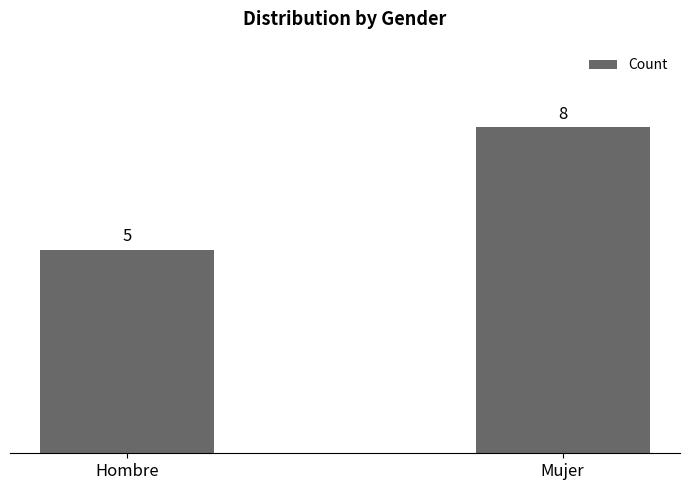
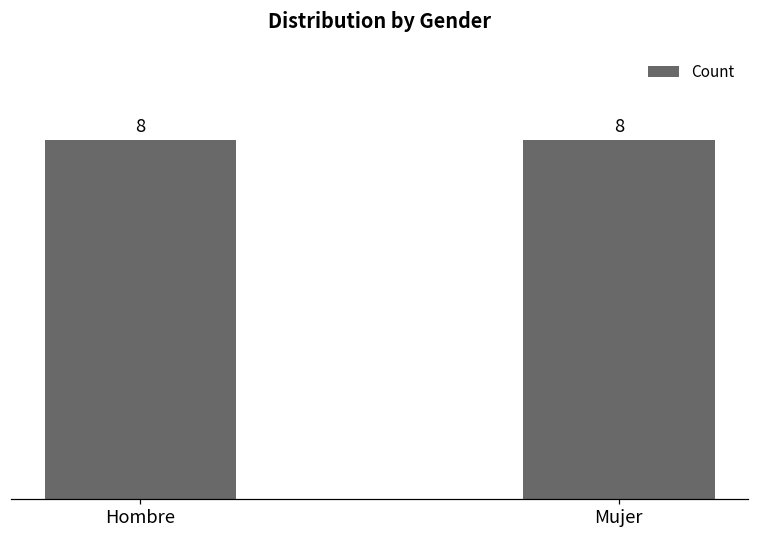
Hombre: 5 -> 8
